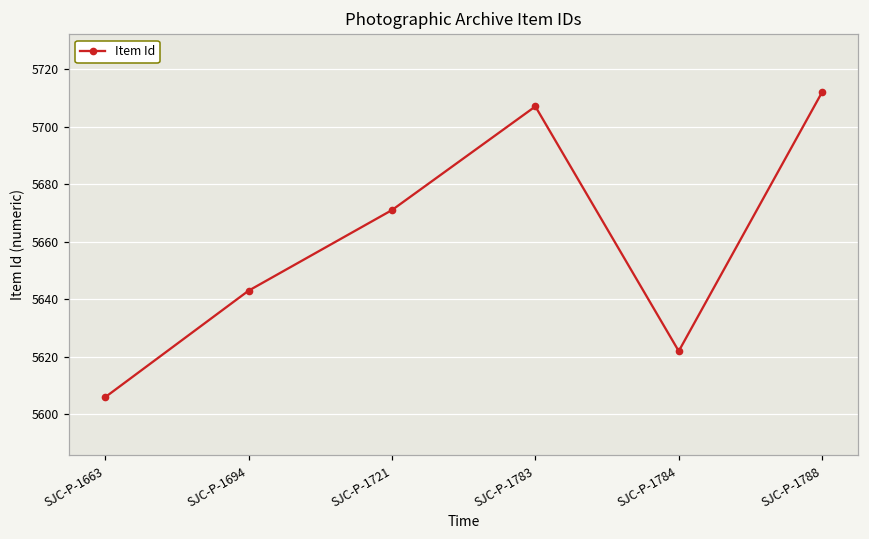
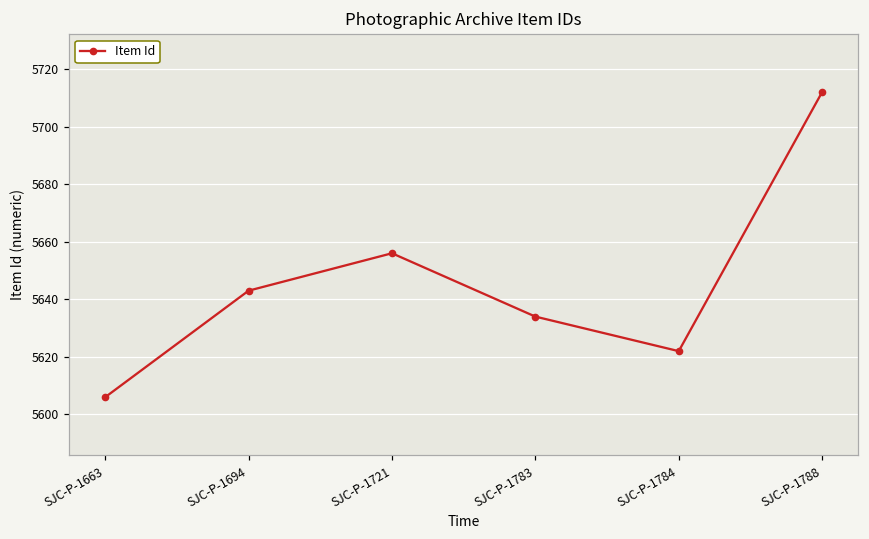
SJC-P-1721: 5671 -> 5656
SJC-P-1783: 5707 -> 5634
